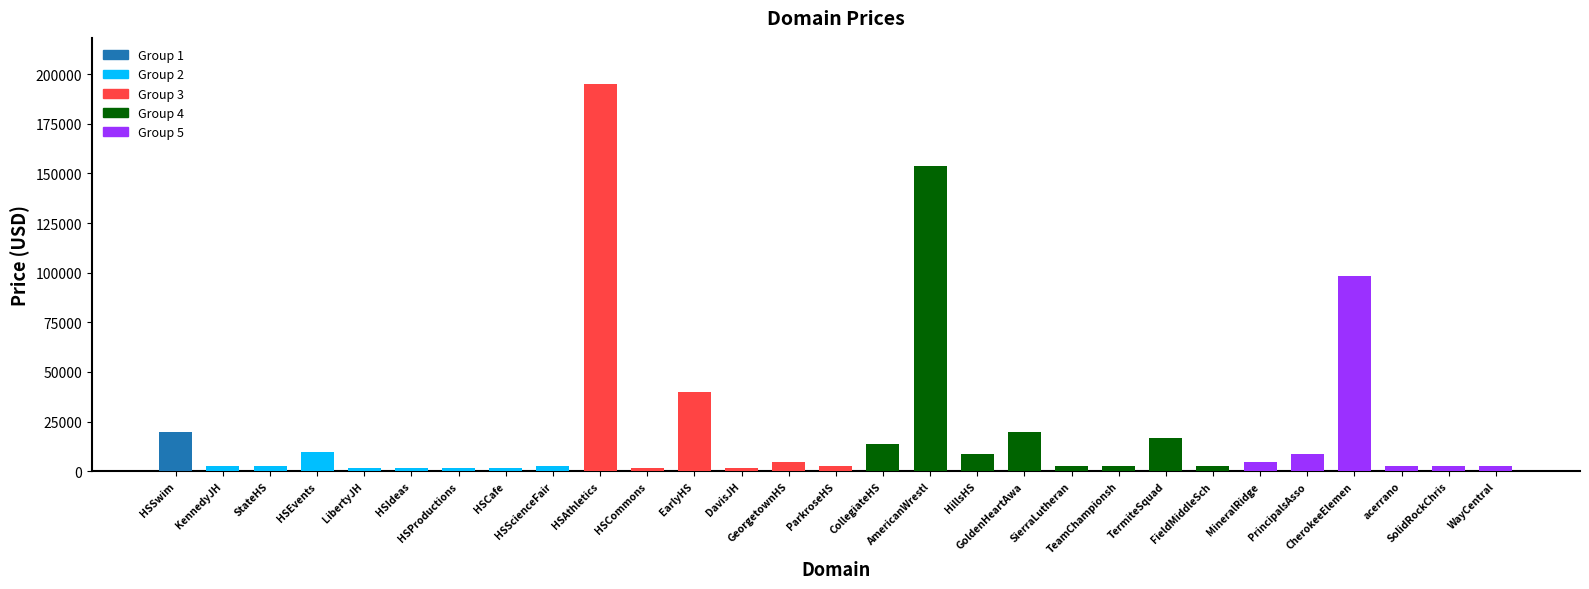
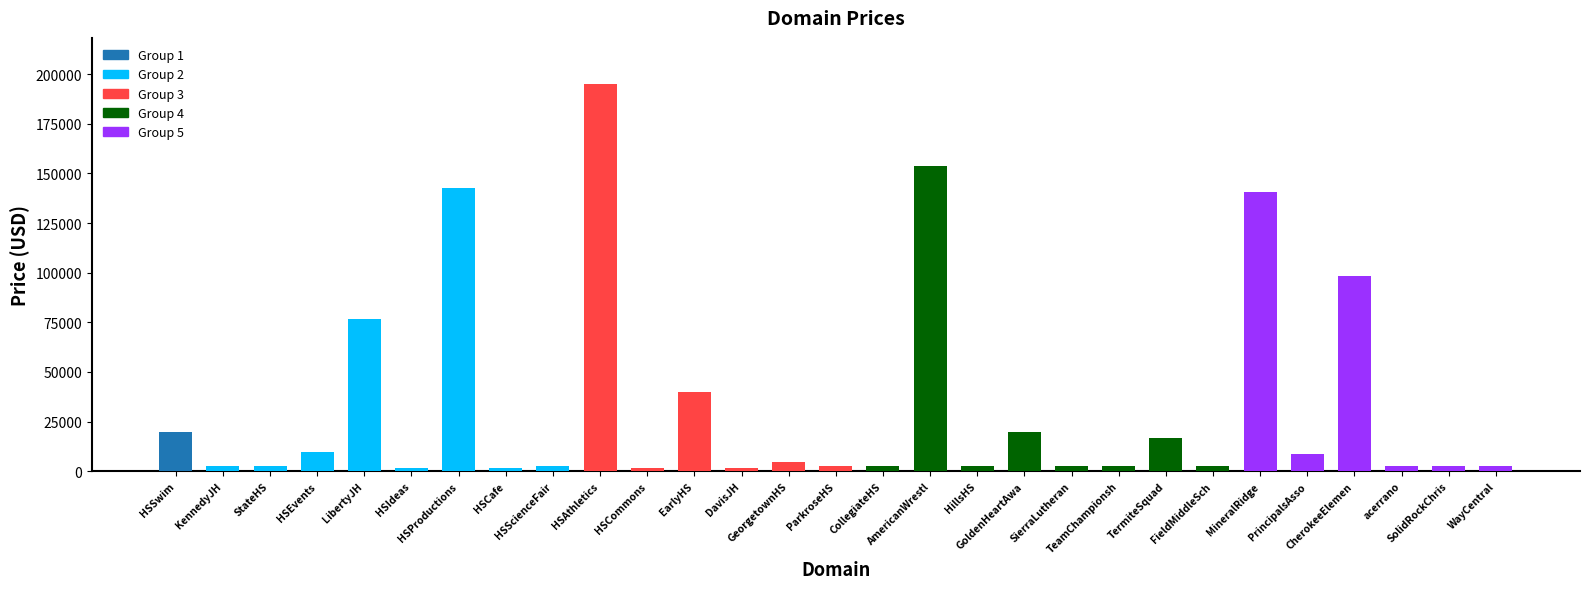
LibertyJH: 2000 -> 77000
HSProductions: 2000 -> 143000
CollegiateHS: 14000 -> 3000
HillsHS: 9000 -> 3000
MineralRidge: 5000 -> 140000
